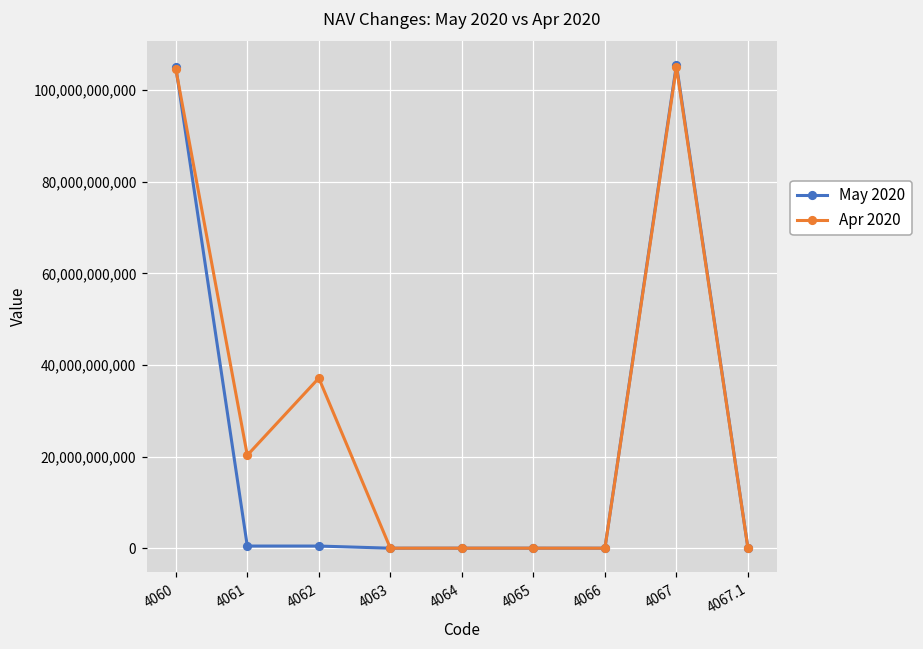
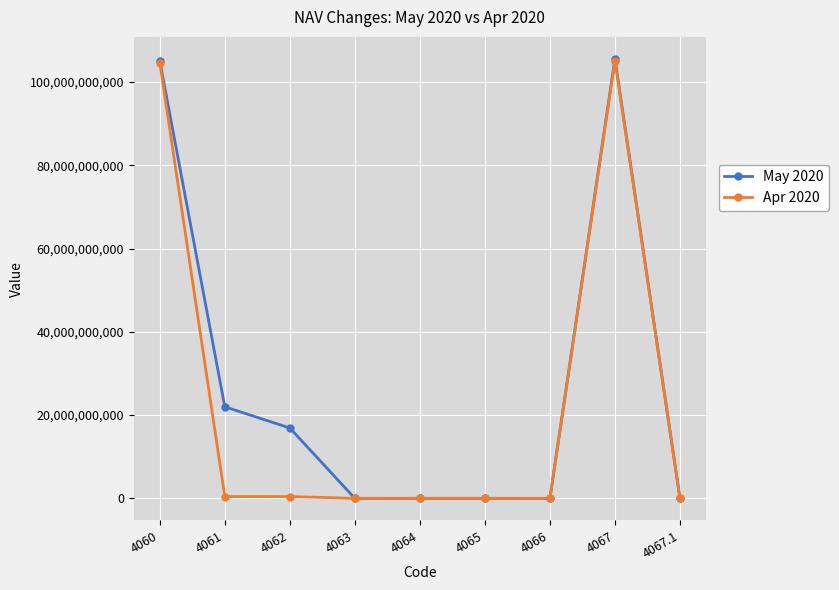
May 2020, 4061: 0 -> 22,000,000,000
Apr 2020, 4061: 20,000,000,000 -> 0
May 2020, 4062: 0 -> 17,000,000,000
Apr 2020, 4062: 37,000,000,000 -> 0
